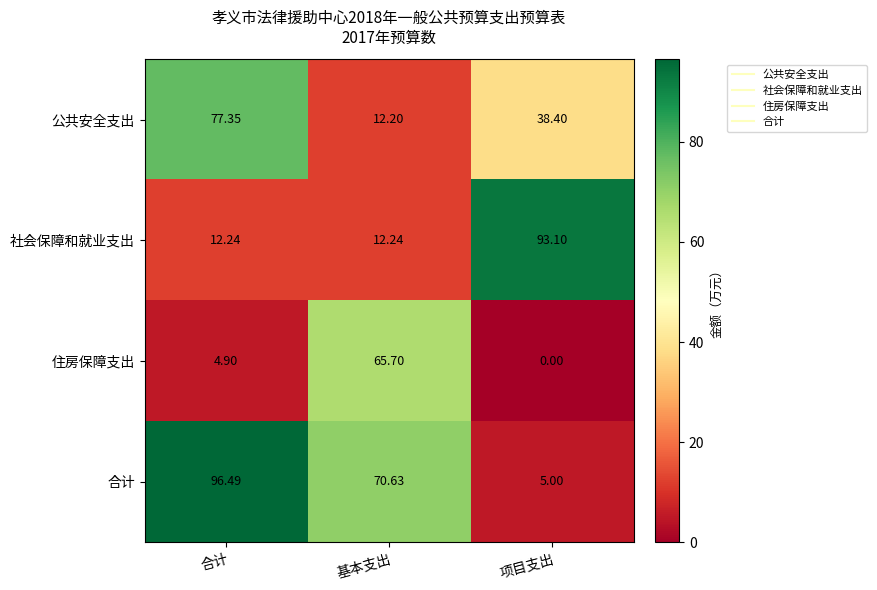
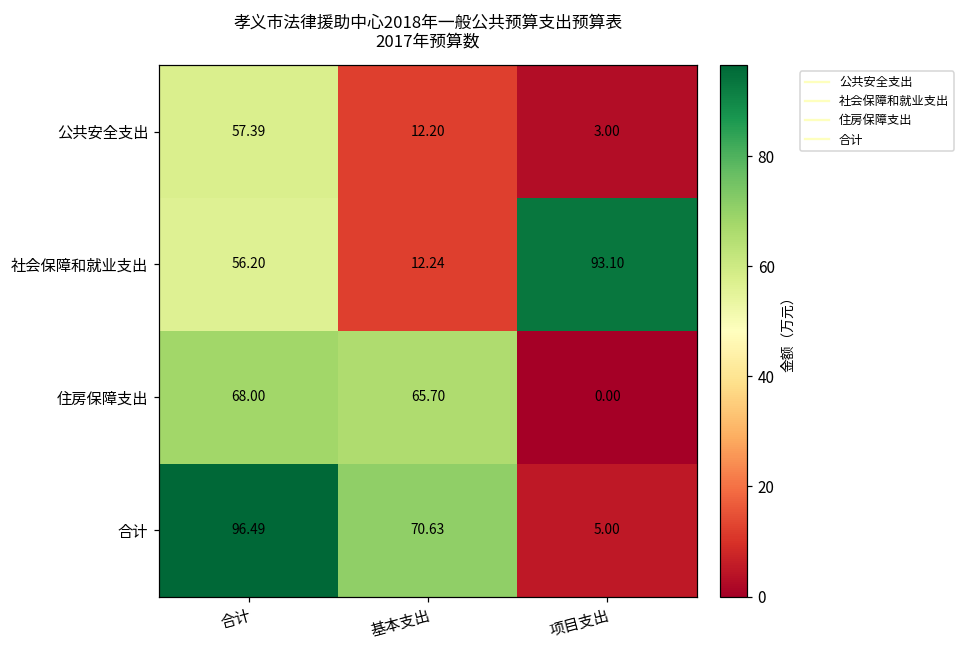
公共安全支出, 合计: 77.35 -> 57.39
公共安全支出, 项目支出: 38.40 -> 3.00
社会保障和就业支出, 合计: 12.24 -> 56.20
住房保障支出, 合计: 4.90 -> 68.00
